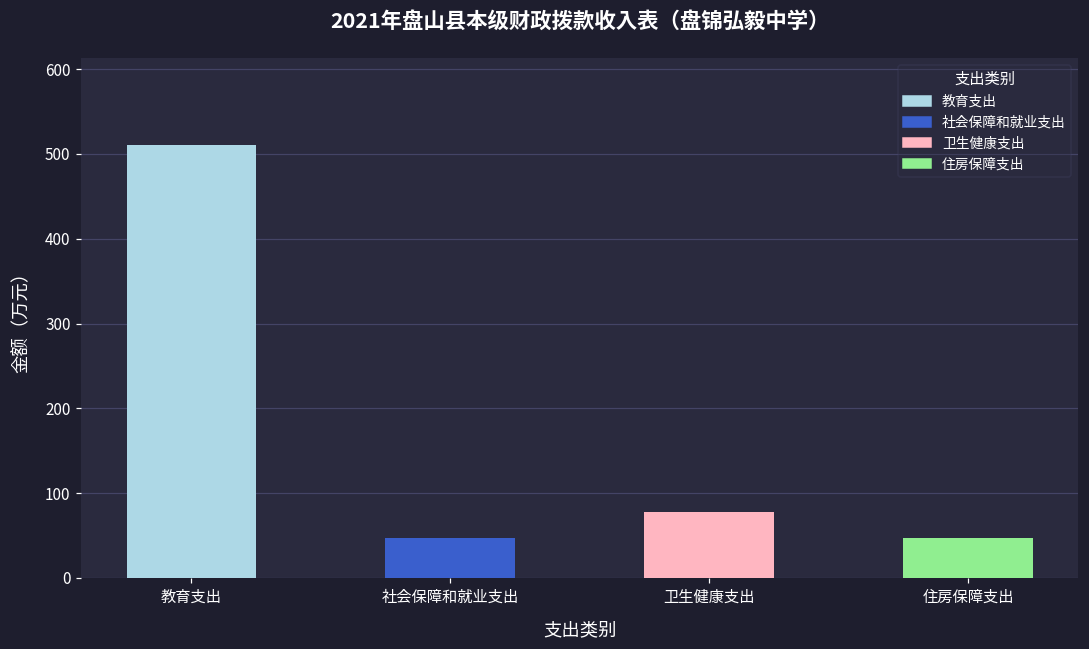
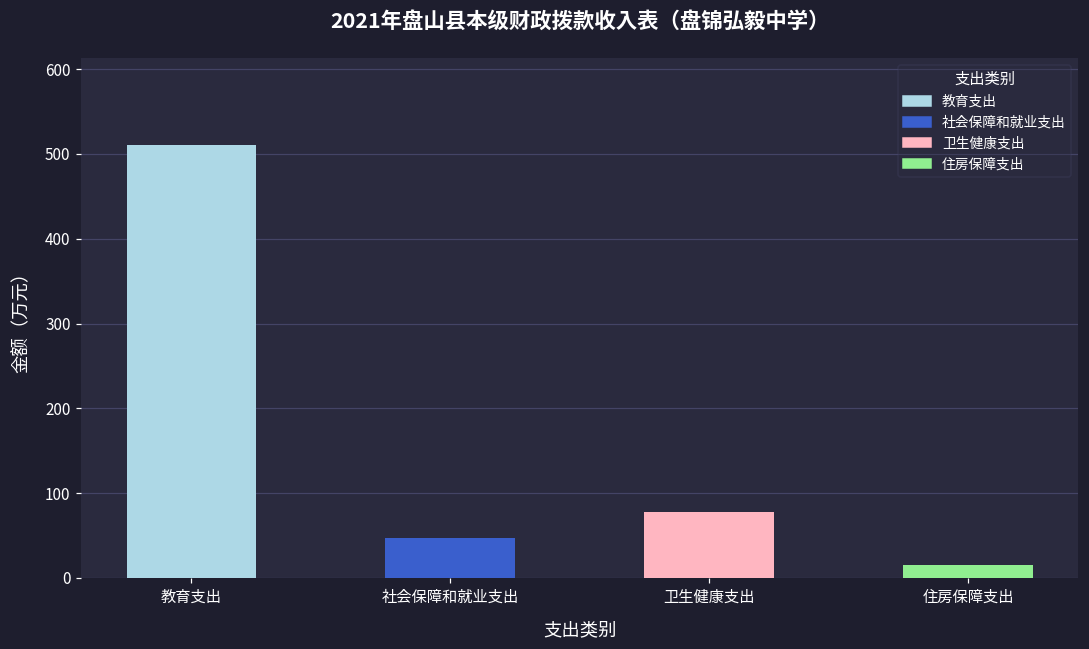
住房保障支出: 50 -> 20
